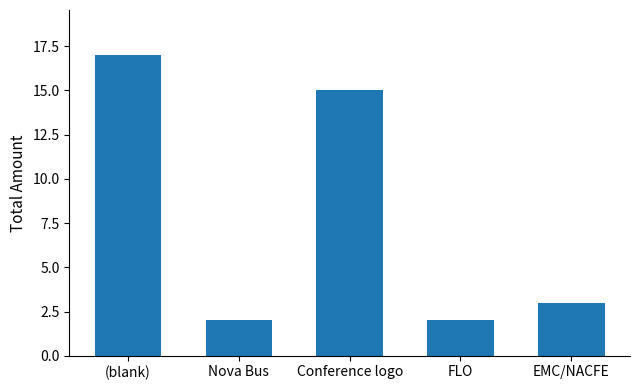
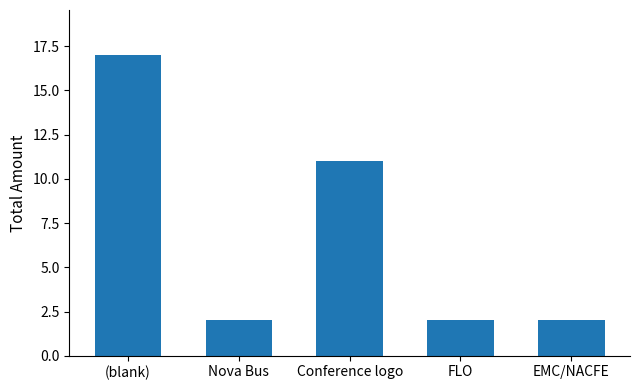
Conference logo: 15 -> 11
EMC/NACFE: 3 -> 2
